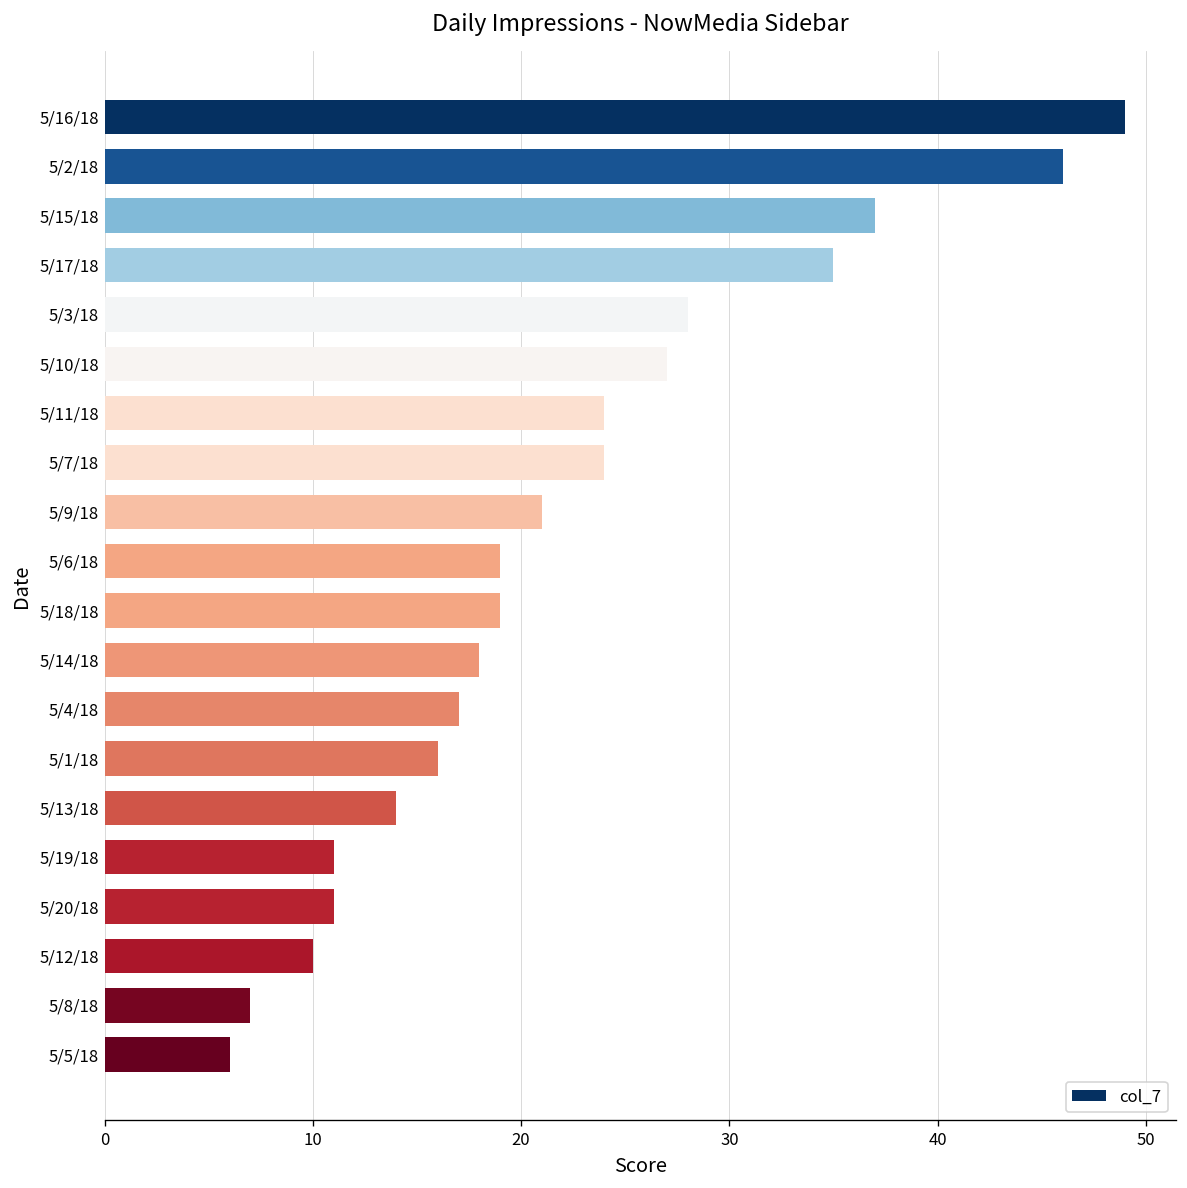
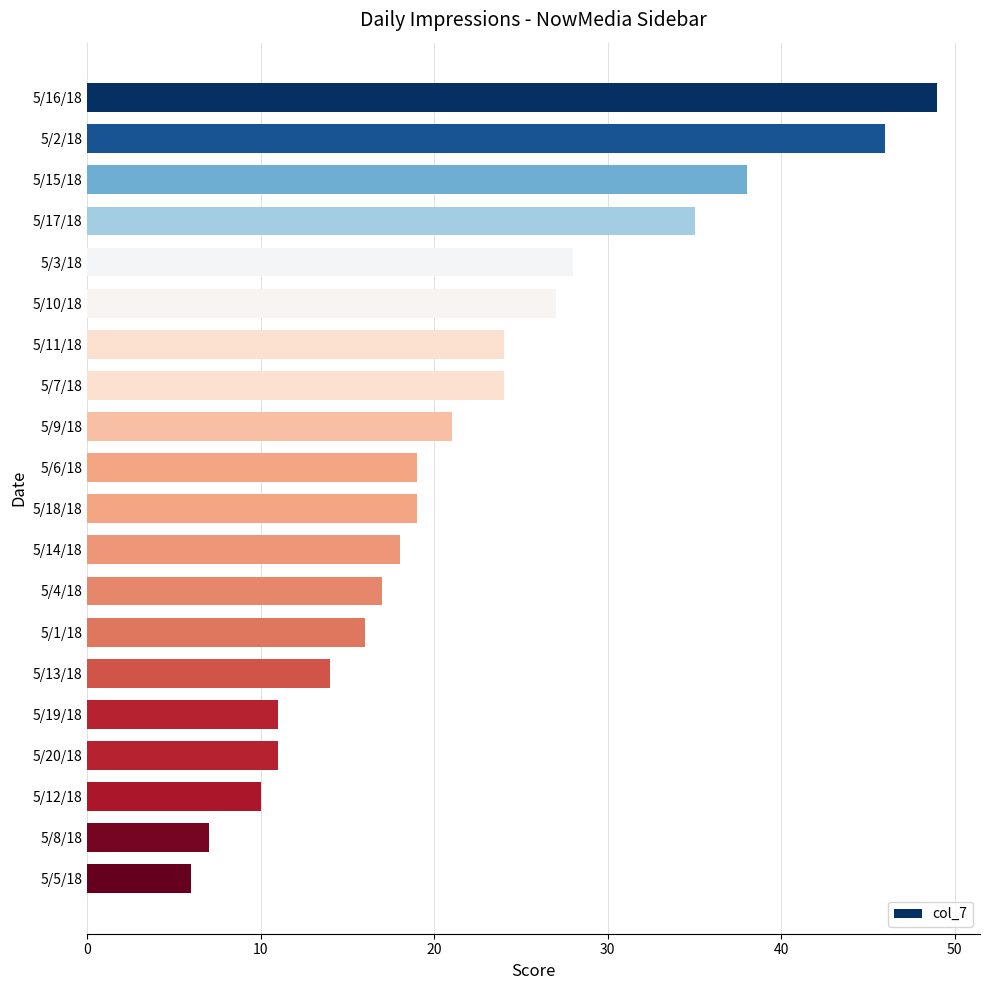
5/15/18: 37 -> 38
